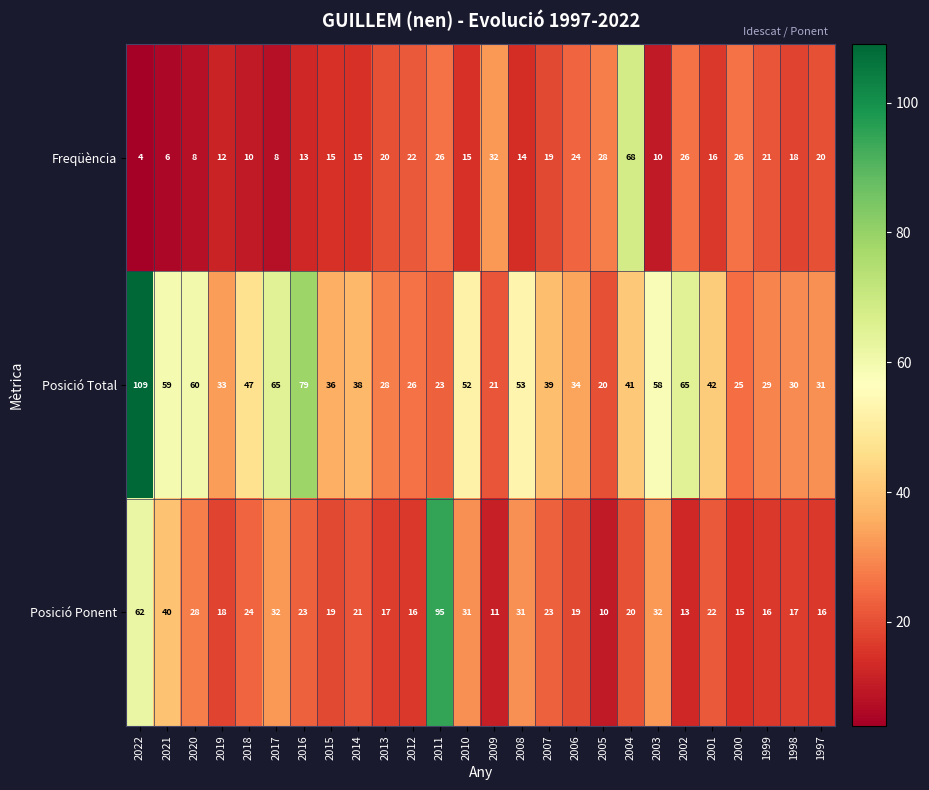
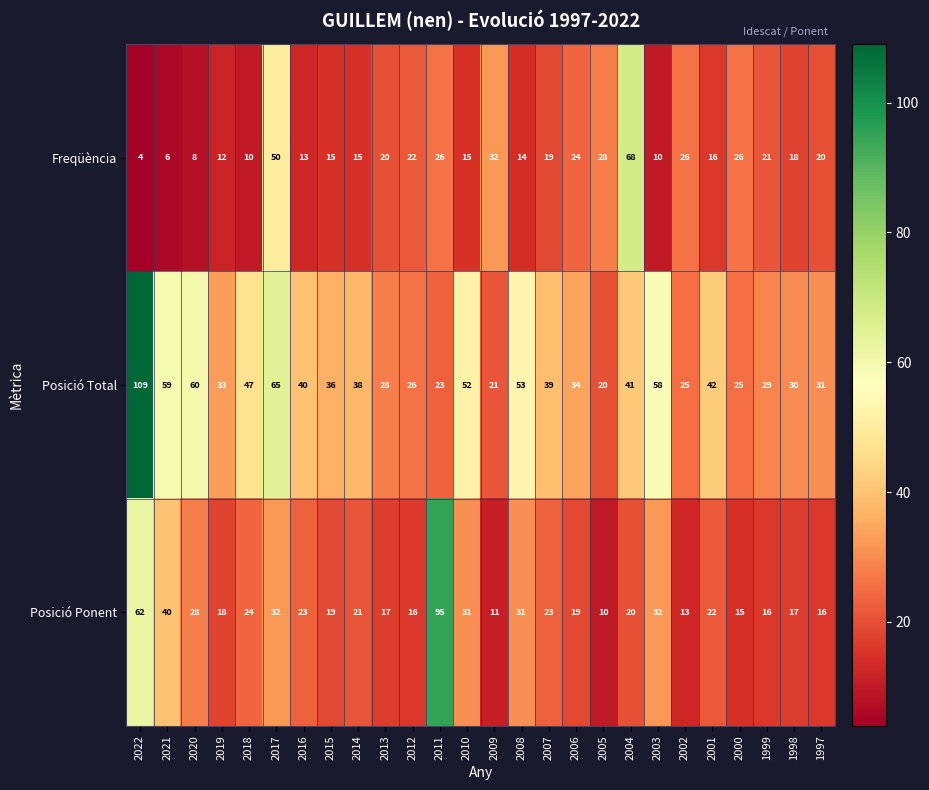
Freqüència, 2017: 8 -> 50
Posició Total, 2016: 79 -> 40
Posició Total, 2002: 65 -> 25
